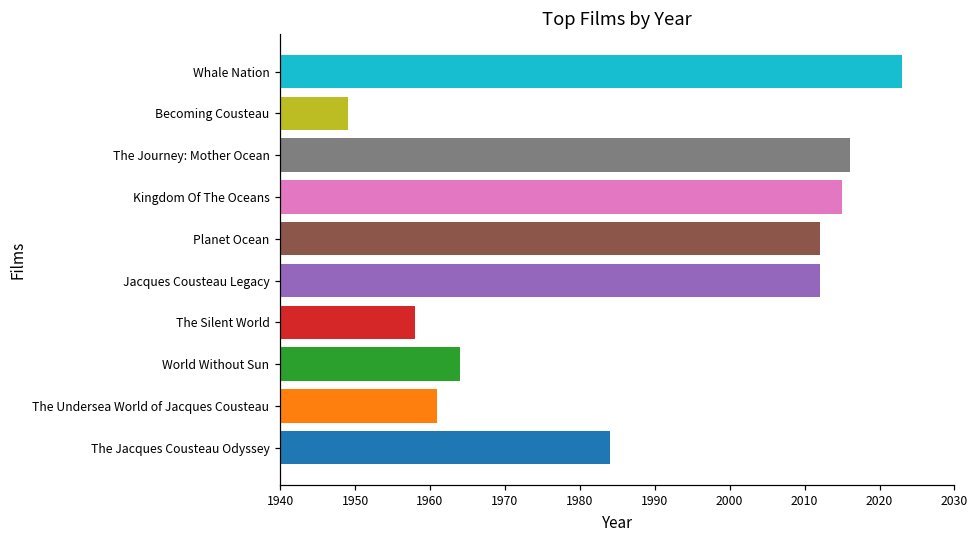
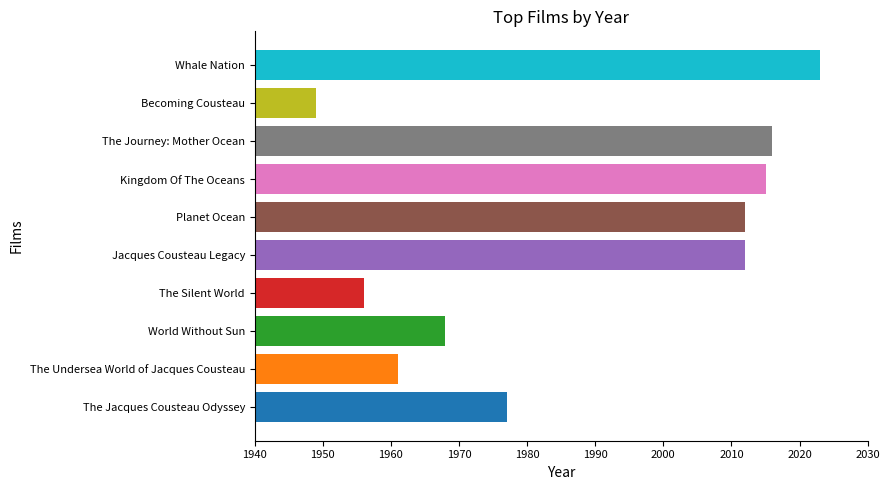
The Silent World: 1958 -> 1956
World Without Sun: 1964 -> 1968
The Jacques Cousteau Odyssey: 1984 -> 1977
